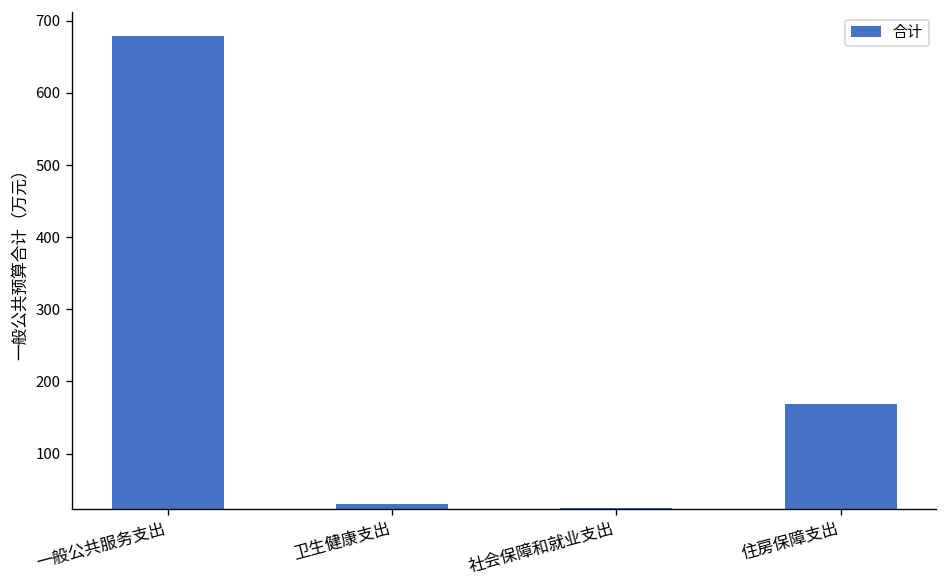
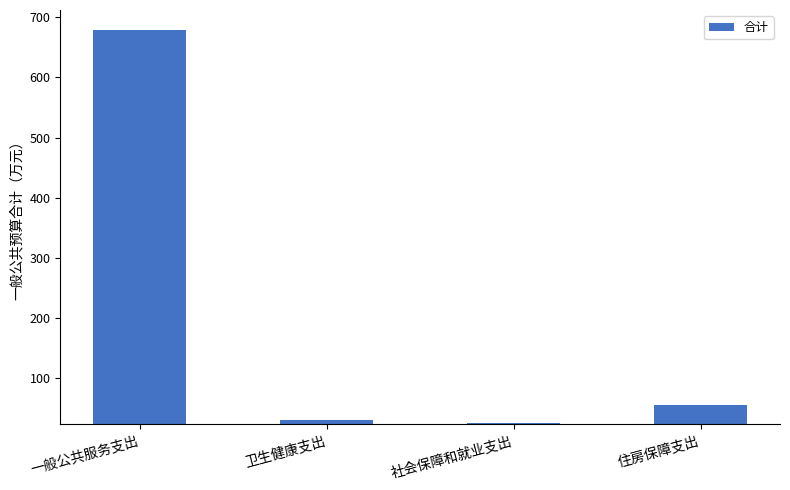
住房保障支出: 170 -> 60
